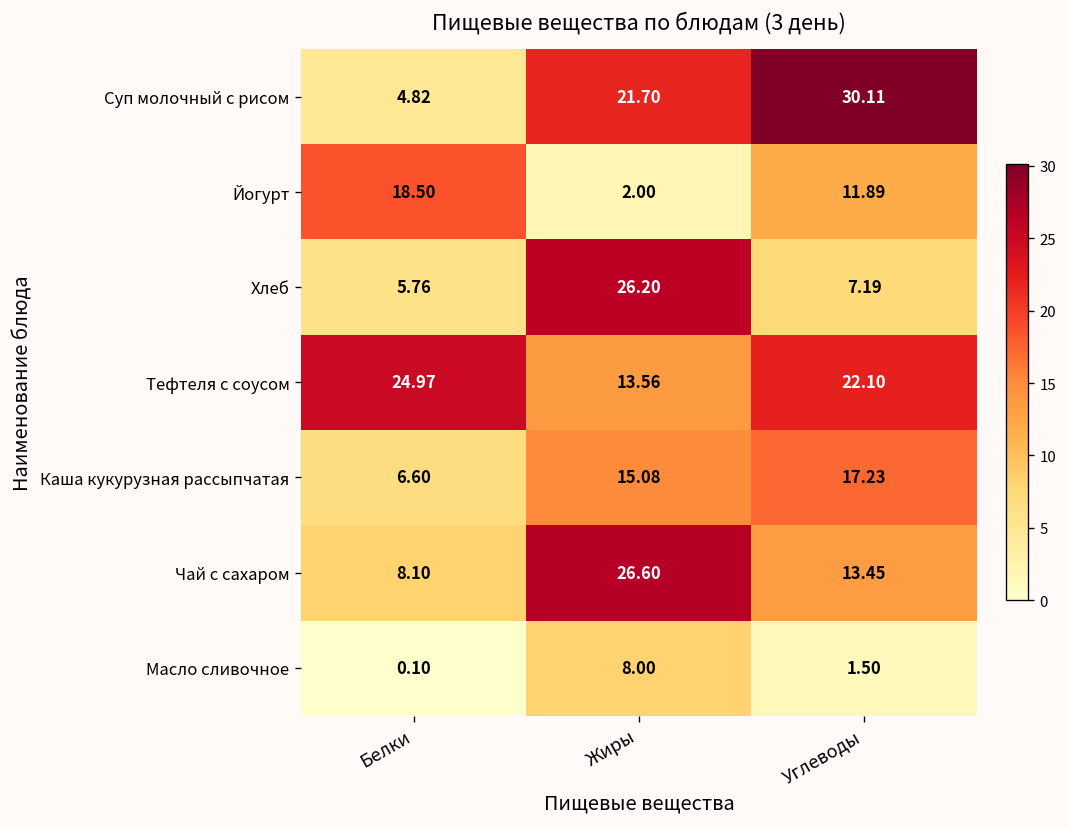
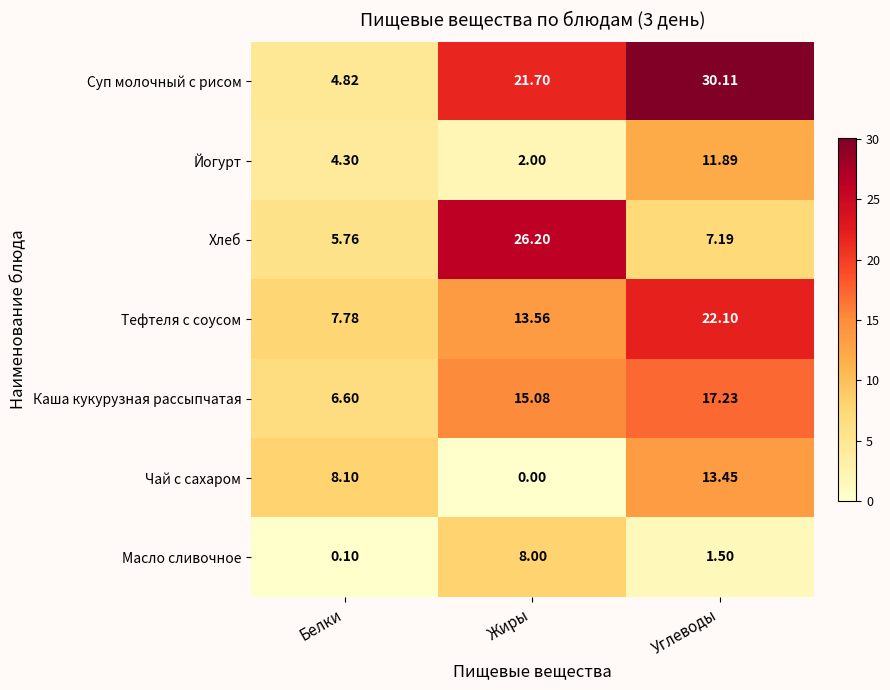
Йогурт, Белки: 18.50 -> 4.30
Тефтеля с соусом, Белки: 24.97 -> 7.78
Чай с сахаром, Жиры: 26.60 -> 0.00
